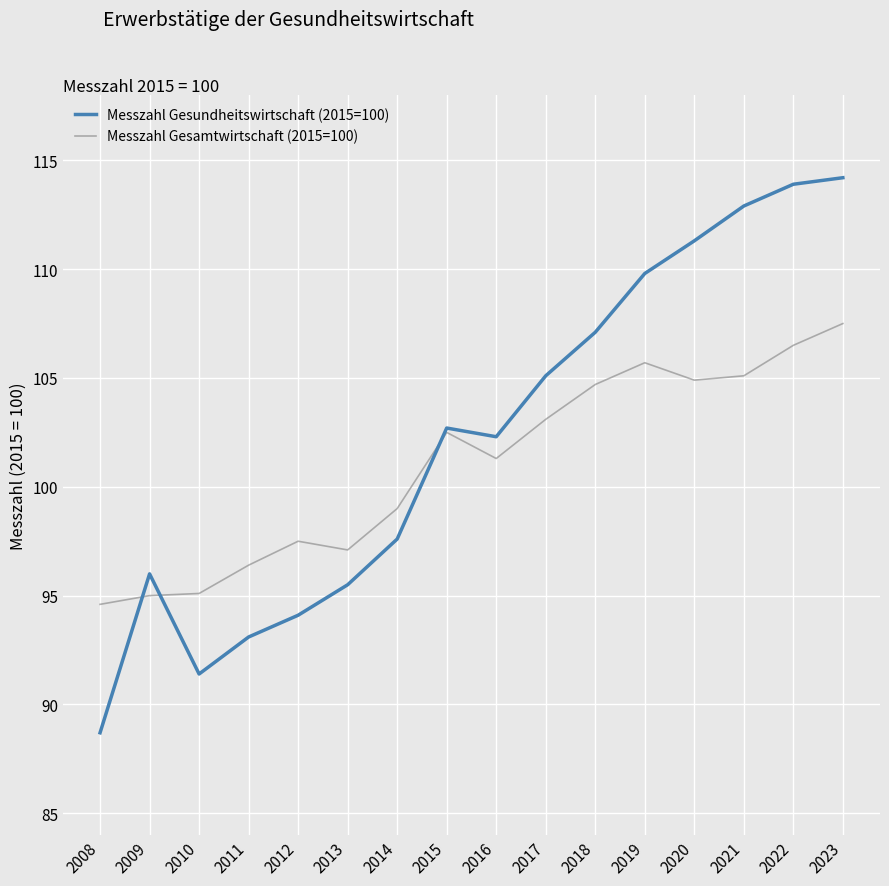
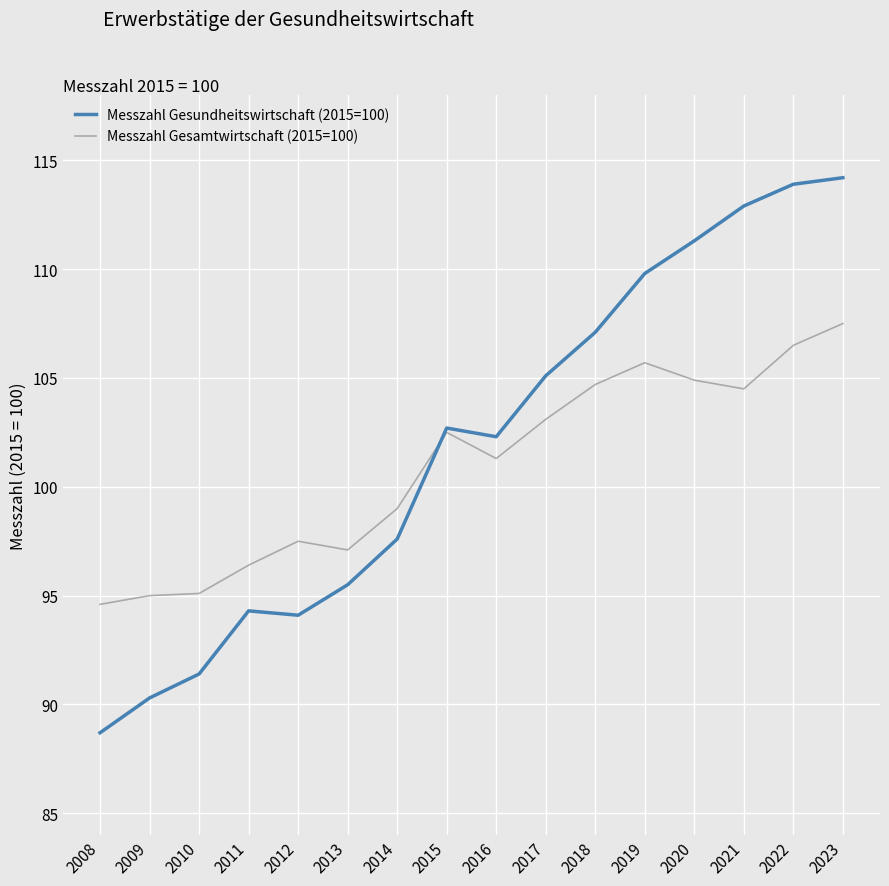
Messzahl Gesundheitswirtschaft (2015=100), 2009: 96.0 -> 90.3
Messzahl Gesundheitswirtschaft (2015=100), 2011: 93.1 -> 94.3
Messzahl Gesamtwirtschaft (2015=100), 2021: 105.1 -> 104.5
